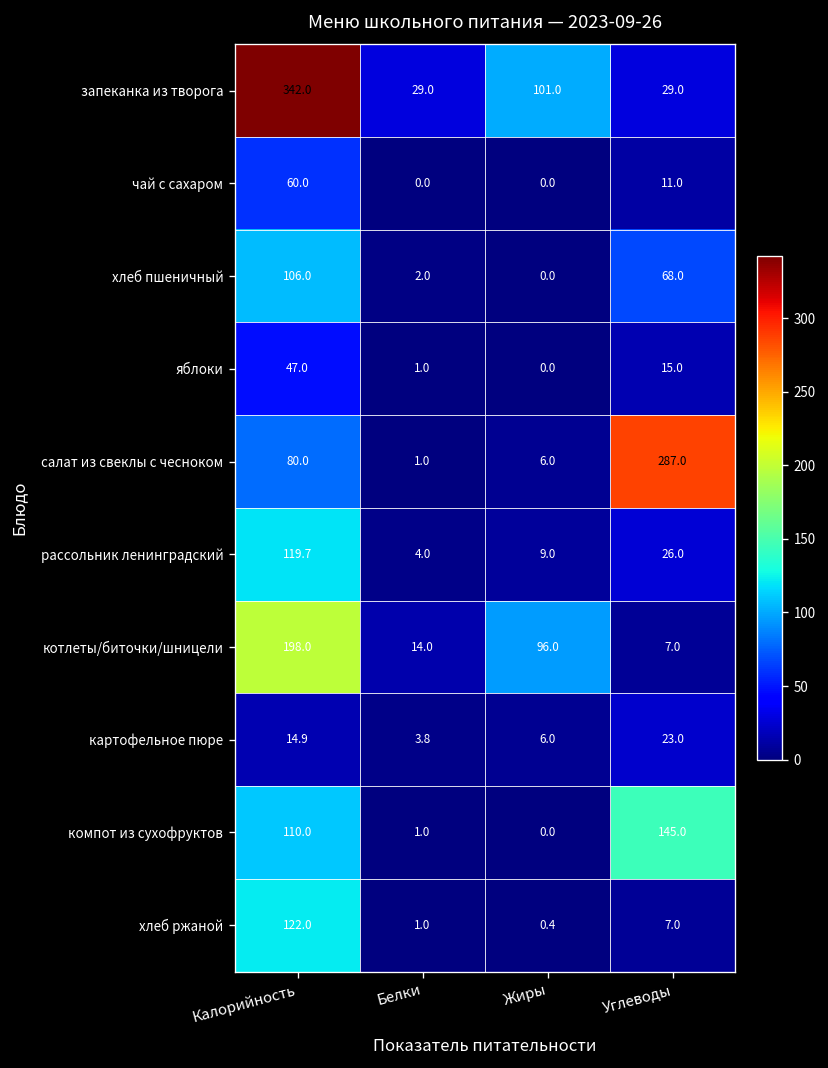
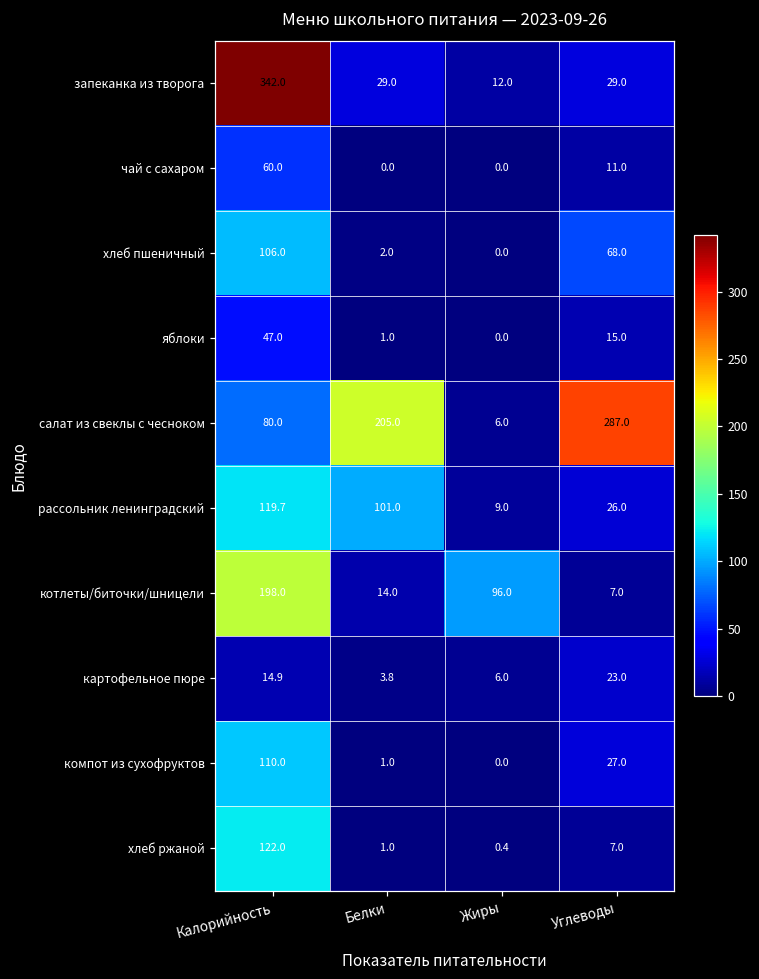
запеканка из творога, Жиры: 101.0 -> 12.0
салат из свеклы с чесноком, Белки: 1.0 -> 205.0
рассольник ленинградский, Белки: 4.0 -> 101.0
компот из сухофруктов, Углеводы: 145.0 -> 27.0
